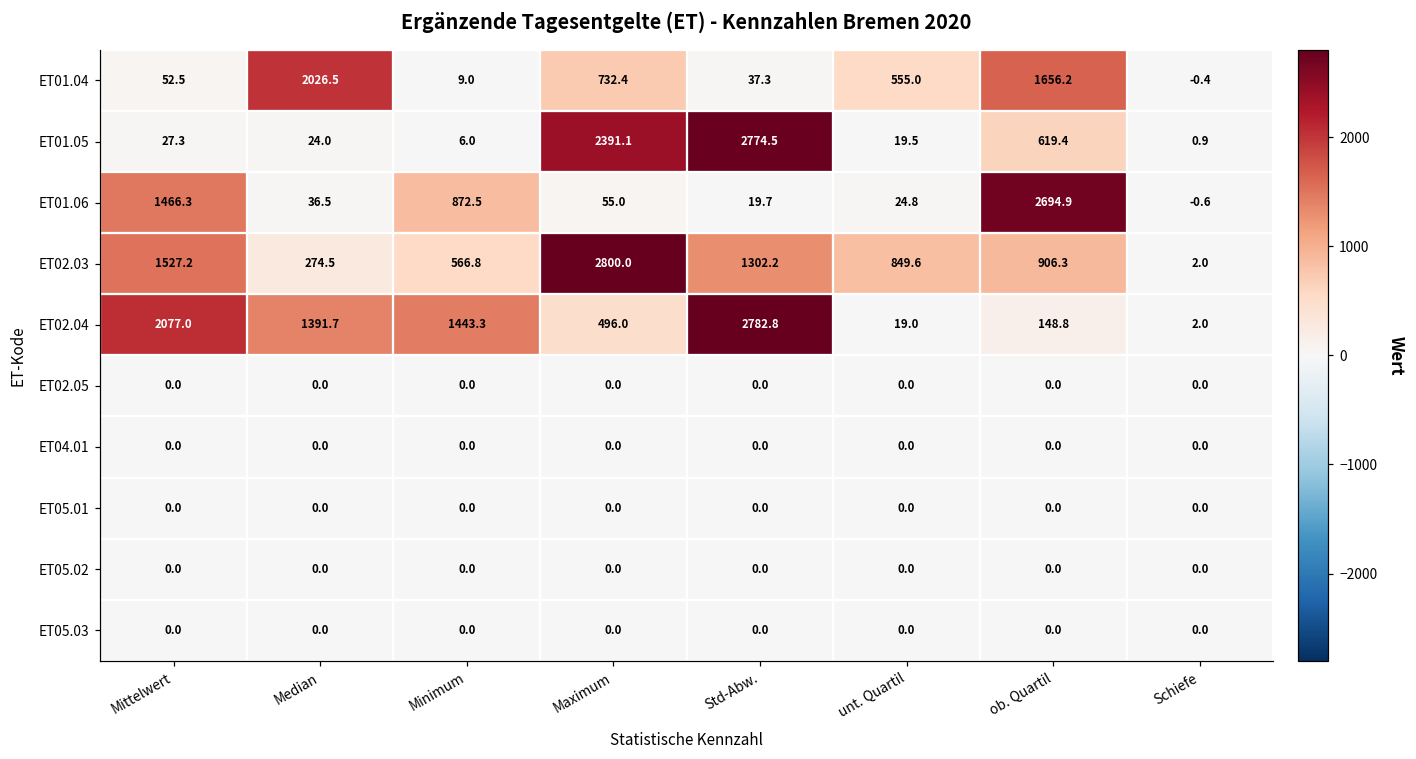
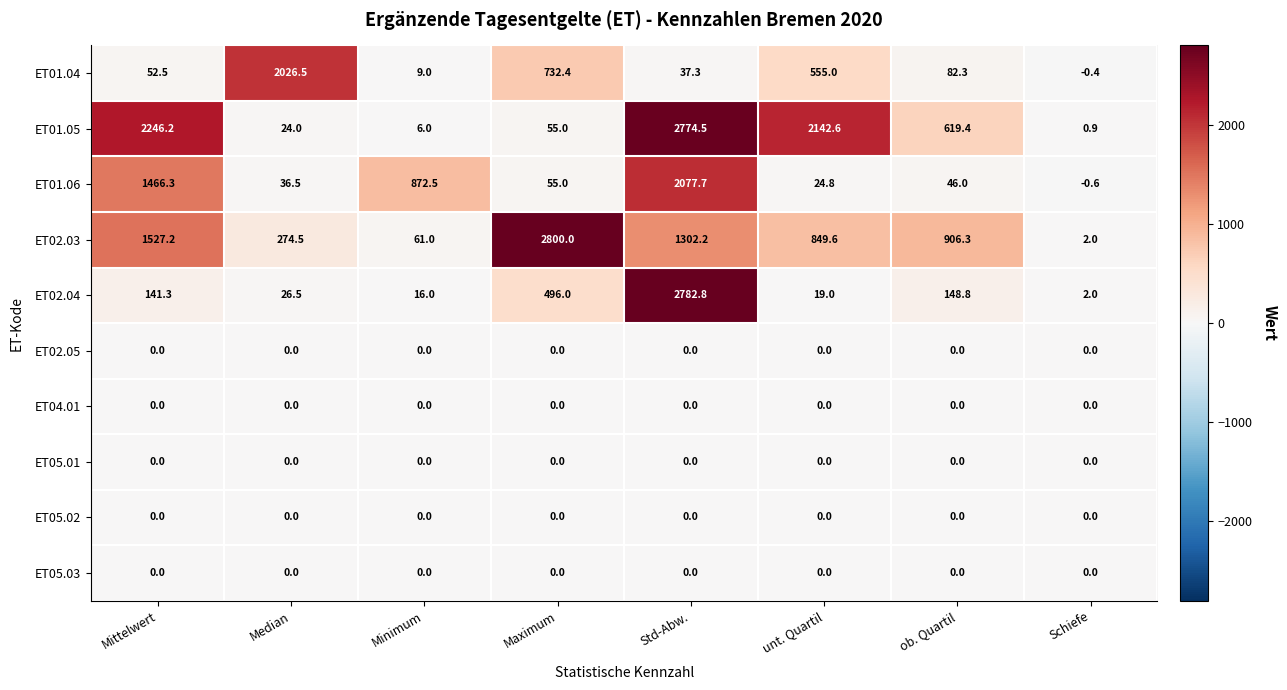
ET01.04, ob. Quartil: 1656.2 -> 82.3
ET01.05, Mittelwert: 27.3 -> 2246.2
ET01.05, Maximum: 2391.1 -> 55.0
ET01.05, unt. Quartil: 19.5 -> 2142.6
ET01.06, Std-Abw.: 19.7 -> 2077.7
ET01.06, ob. Quartil: 2694.9 -> 46.0
ET02.03, Minimum: 566.8 -> 61.0
ET02.04, Mittelwert: 2077.0 -> 141.3
ET02.04, Median: 1391.7 -> 26.5
ET02.04, Minimum: 1443.3 -> 16.0
